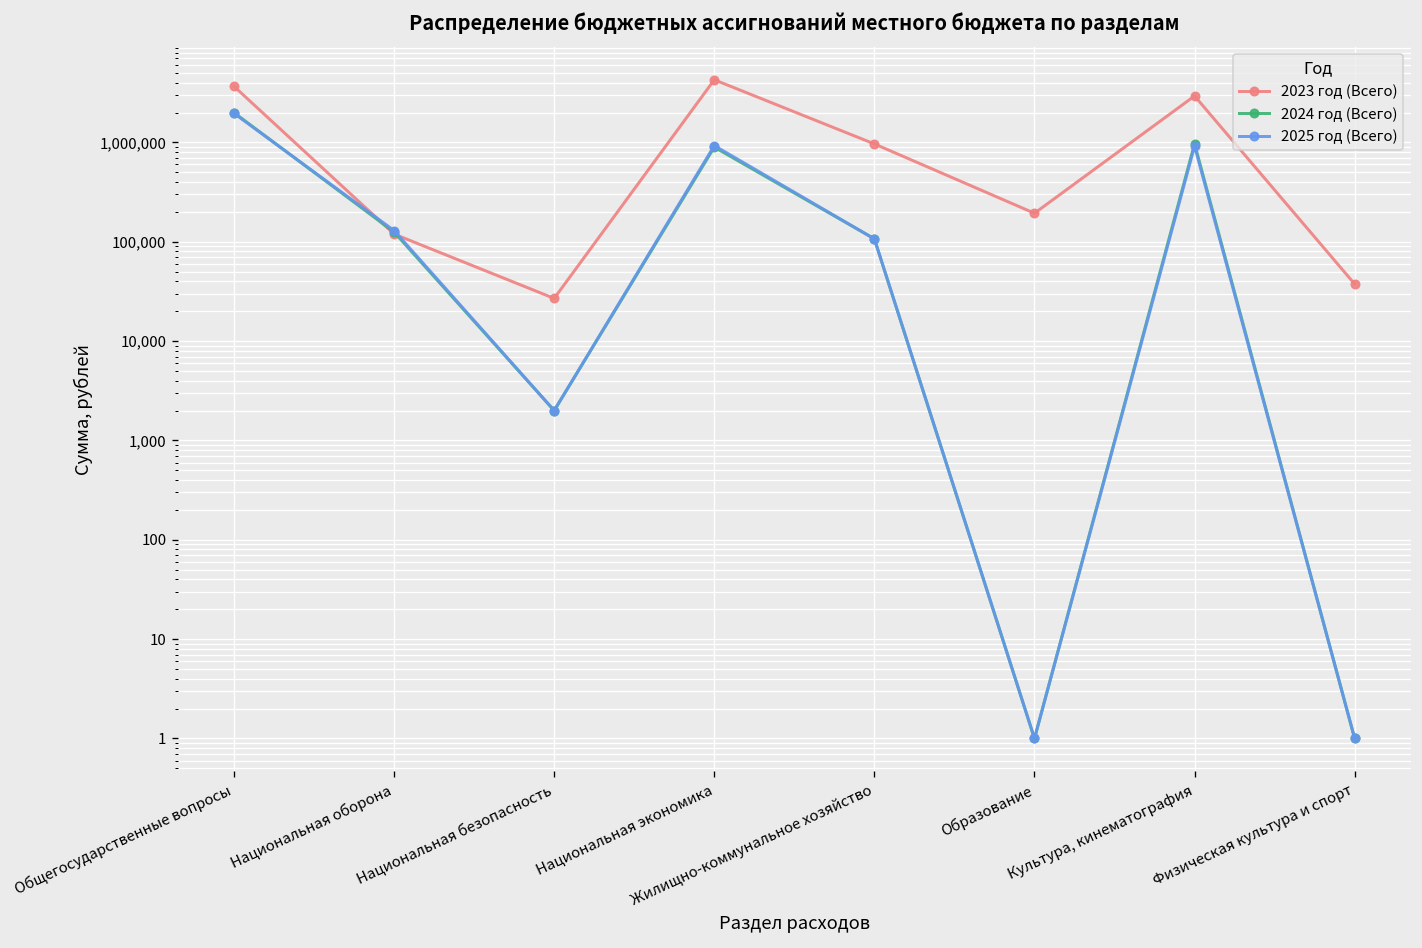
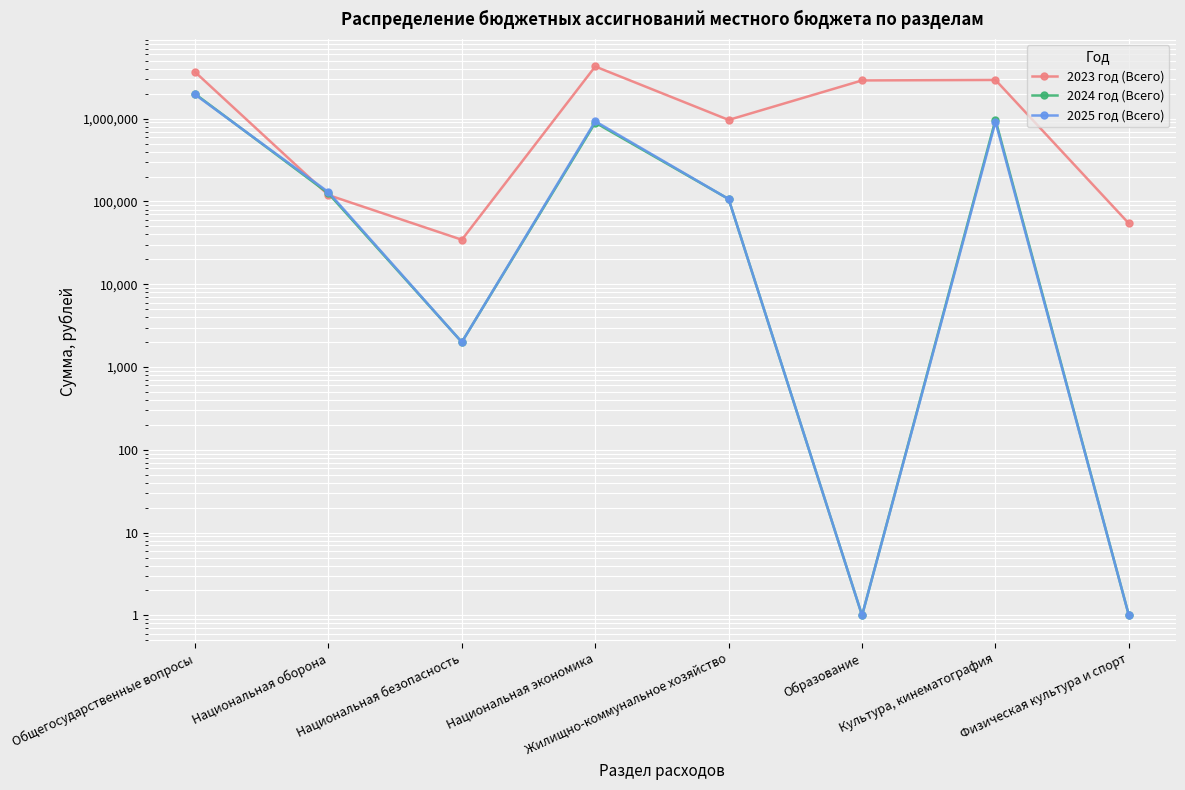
2023 год (Всего), Национальная безопасность: 27,000 -> 35,000
2023 год (Всего), Образование: 190,000 -> 2,900,000
2023 год (Всего), Физическая культура и спорт: 40,000 -> 50,000
